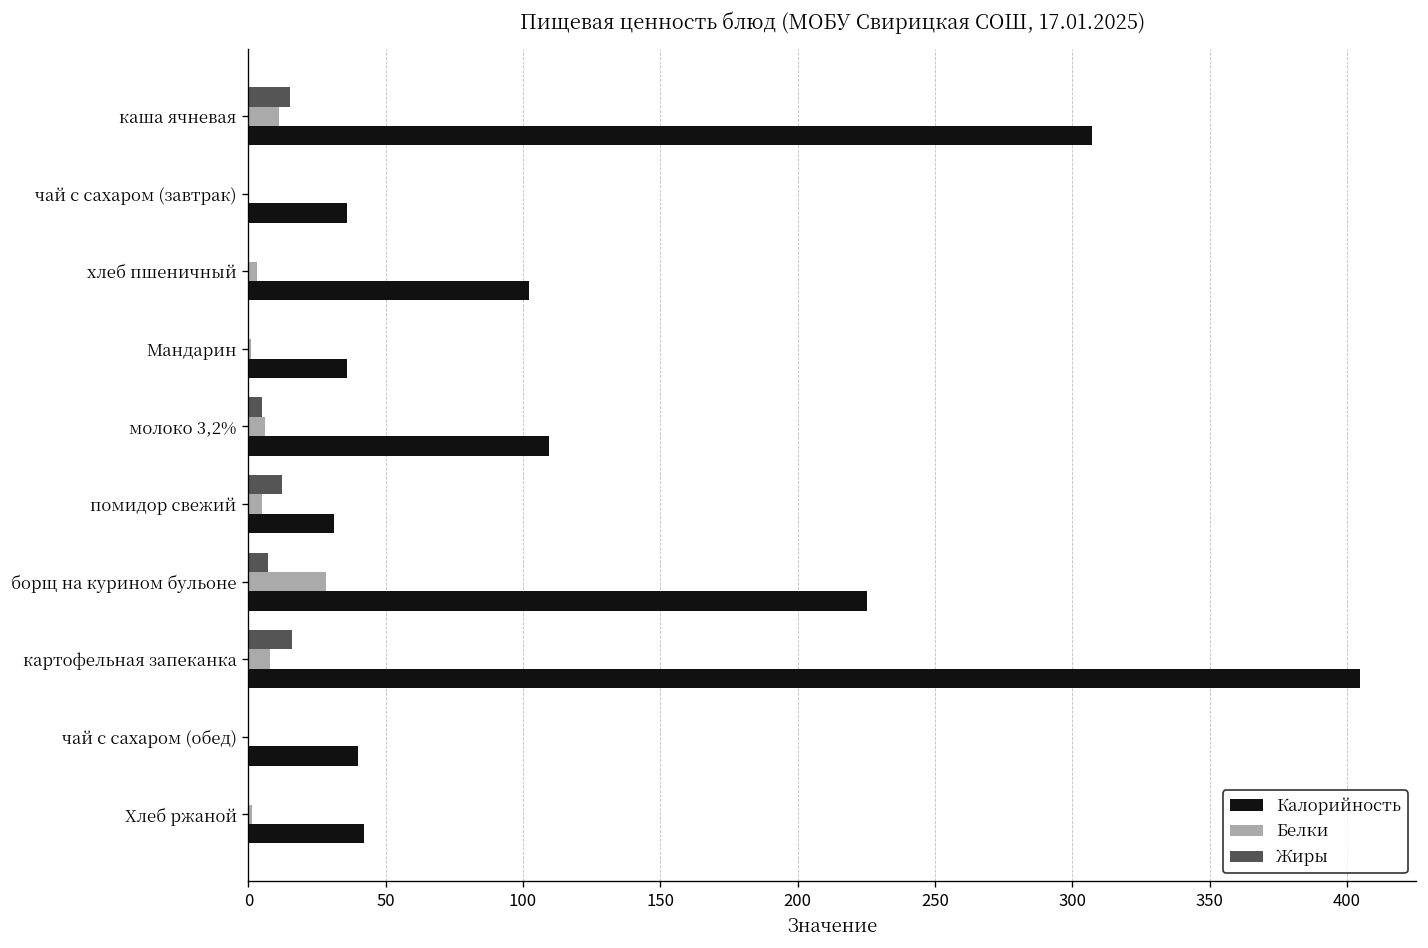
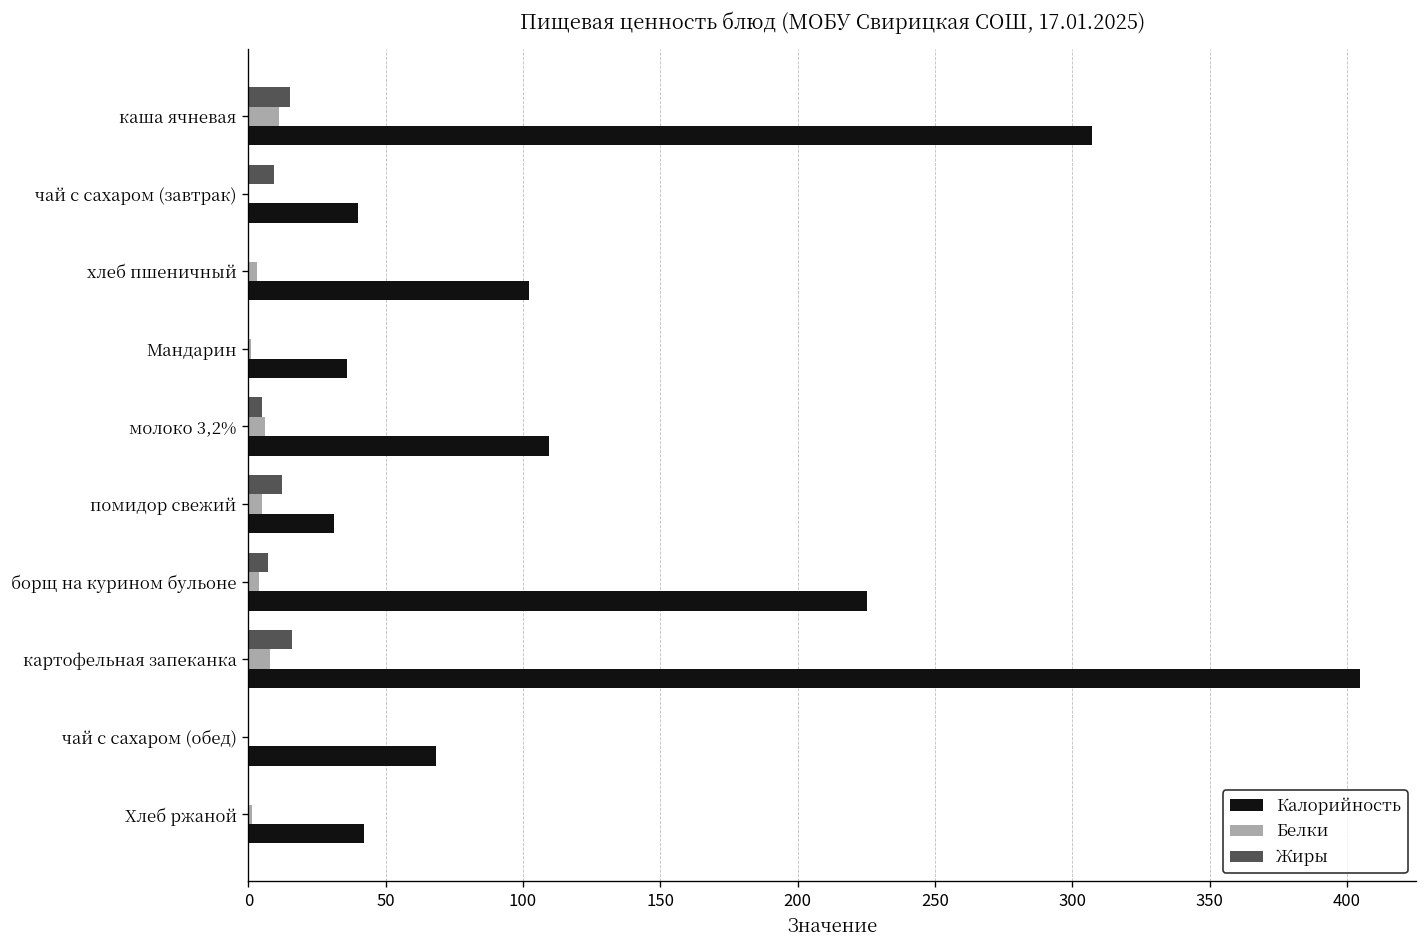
Жиры, чай с сахаром (завтрак): 0 -> 9
Калорийность, чай с сахаром (завтрак): 36 -> 40
Белки, борщ на курином бульоне: 28 -> 4
Калорийность, чай с сахаром (обед): 40 -> 68
